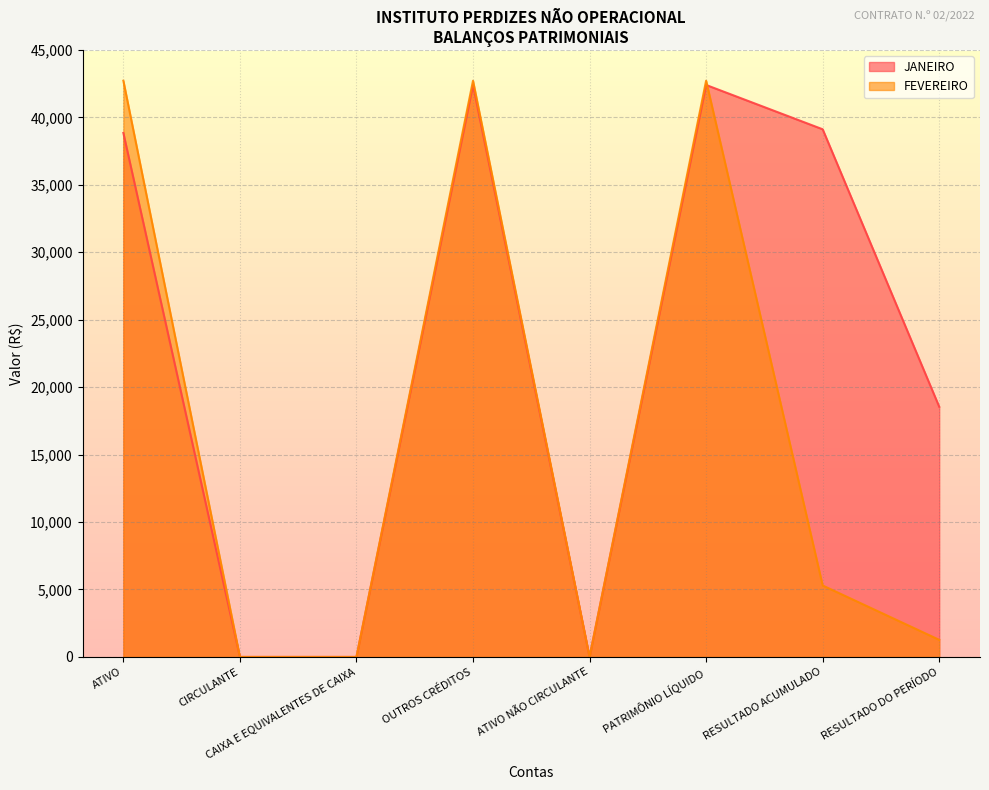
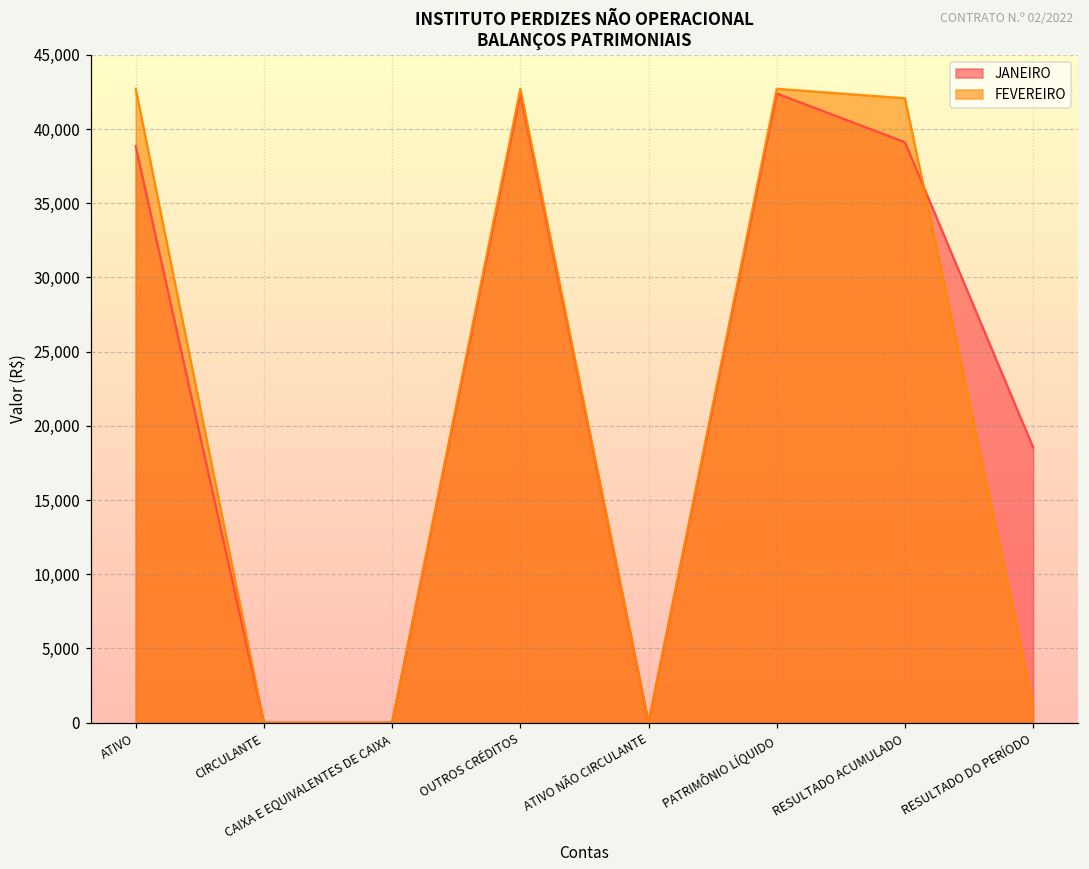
FEVEREIRO, RESULTADO ACUMULADO: 5,300 -> 42,100
